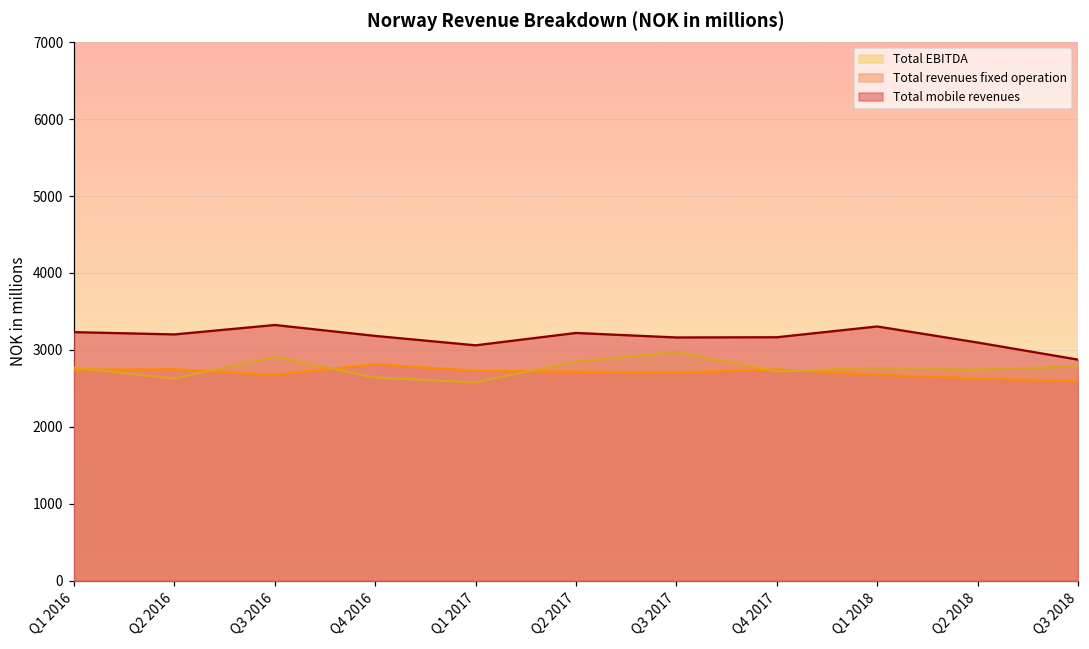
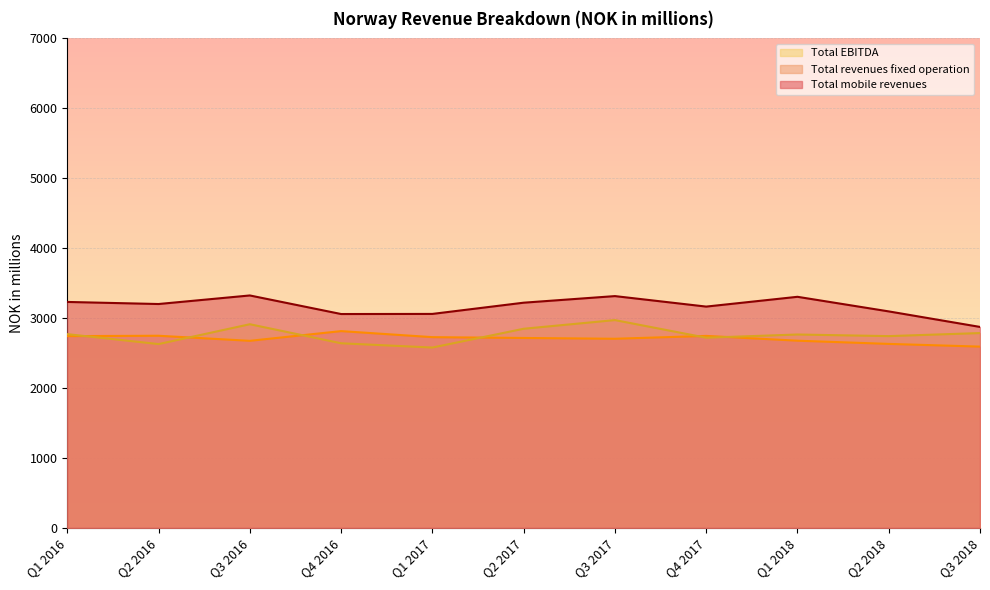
Total mobile revenues, Q4 2016: 3200 -> 3100
Total mobile revenues, Q3 2017: 3200 -> 3300
